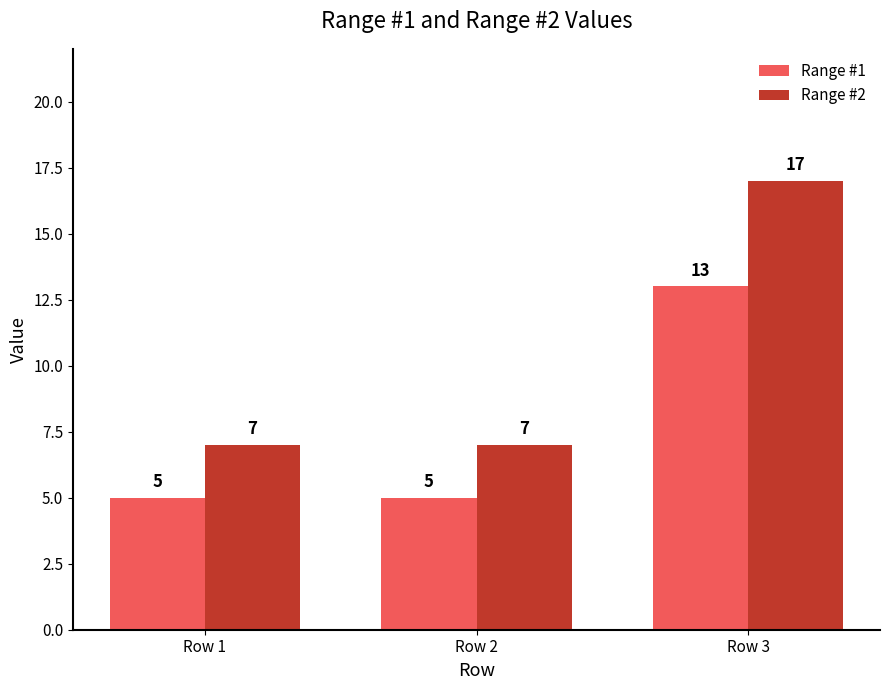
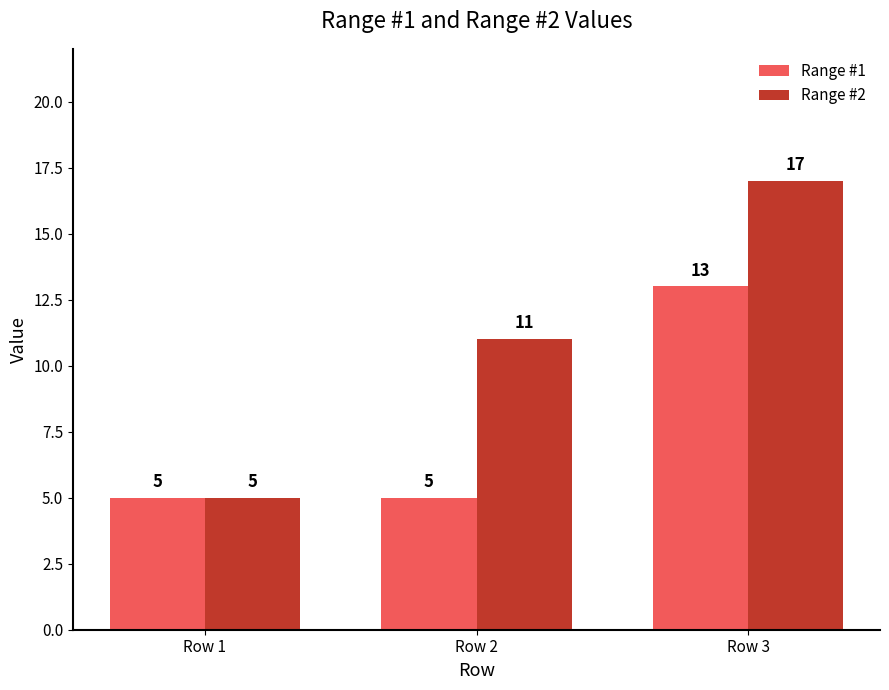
Range #2, Row 1: 7 -> 5
Range #2, Row 2: 7 -> 11
